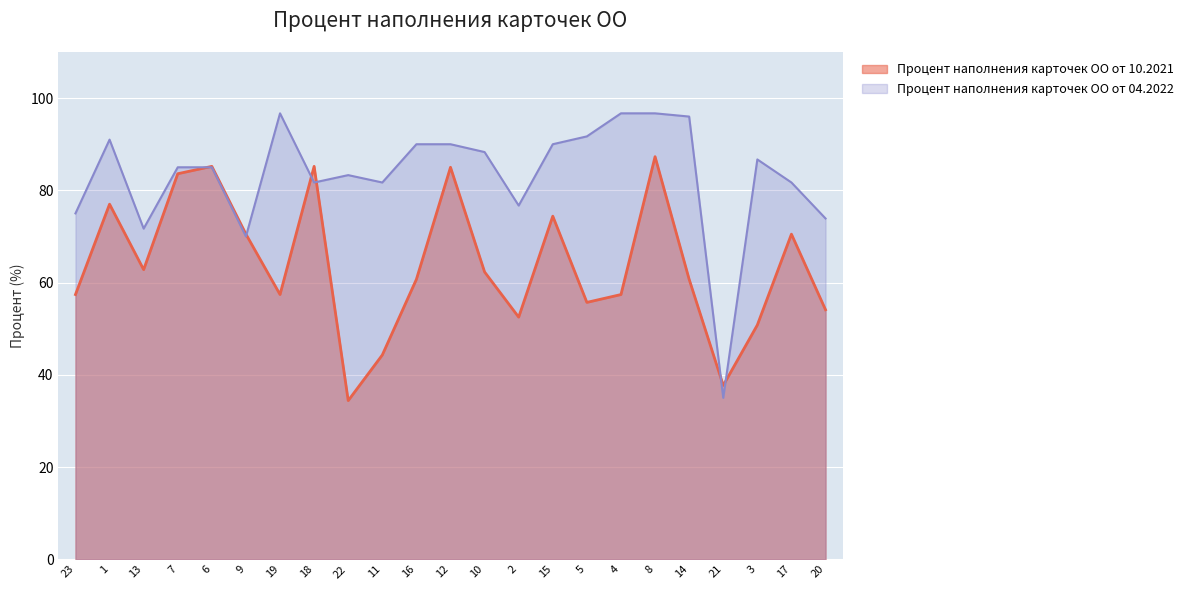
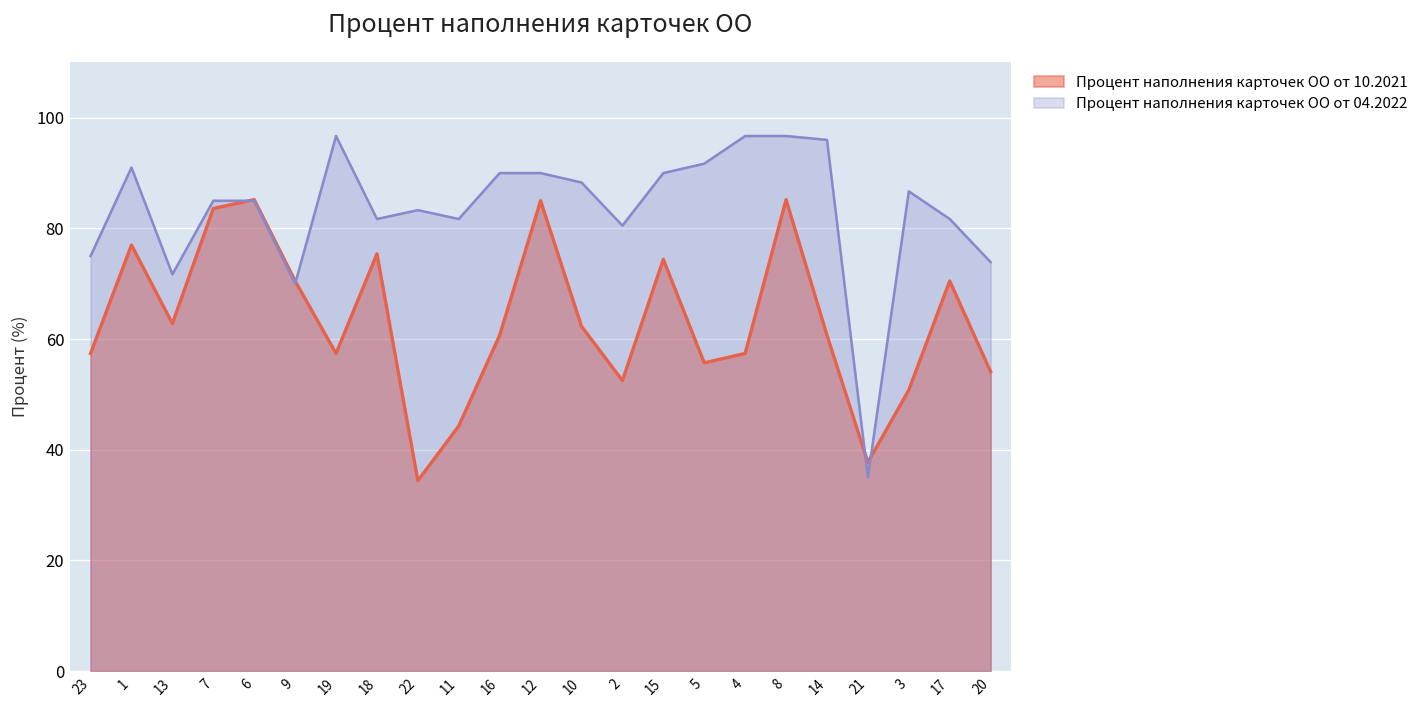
Процент наполнения карточек ОО от 10.2021, 18: 85 -> 75
Процент наполнения карточек ОО от 04.2022, 2: 77 -> 81
Процент наполнения карточек ОО от 10.2021, 8: 87 -> 85
